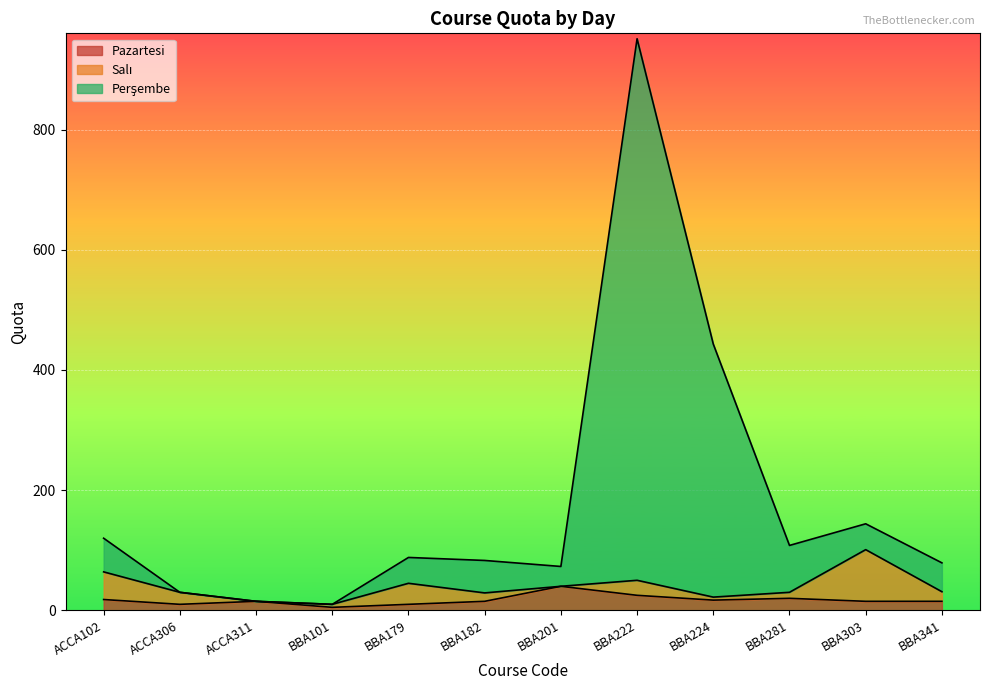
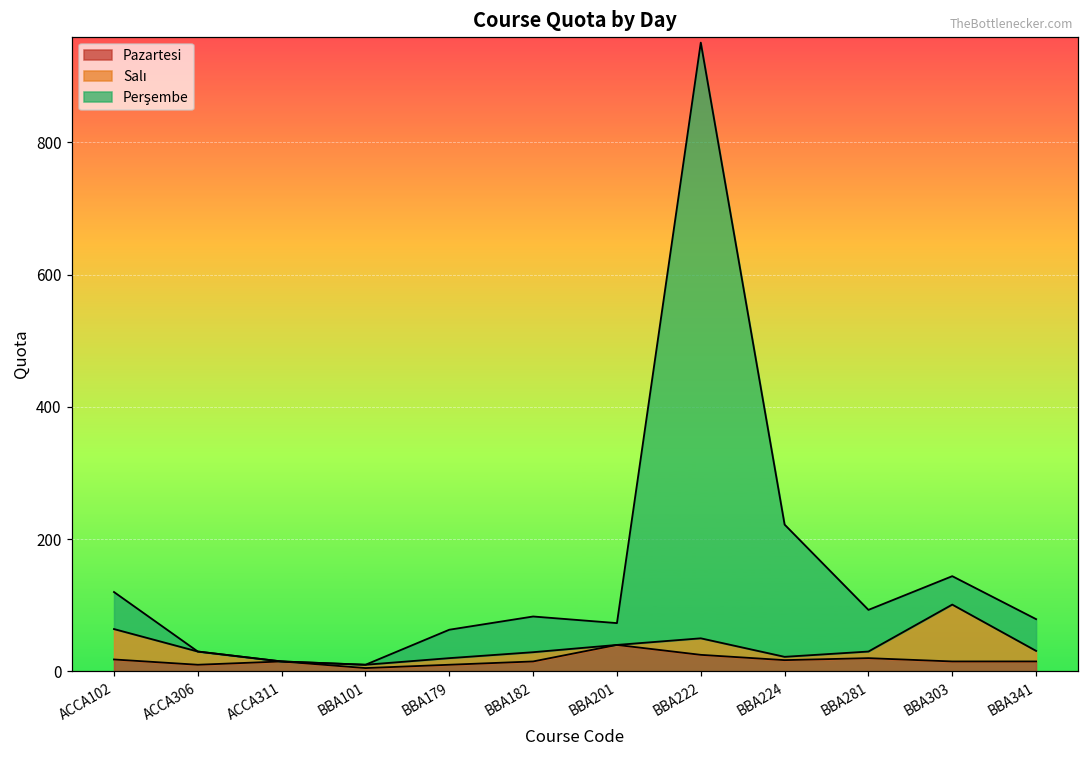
Salı, BBA179: 40 -> 10
Perşembe, BBA224: 420 -> 200
Perşembe, BBA281: 80 -> 60
